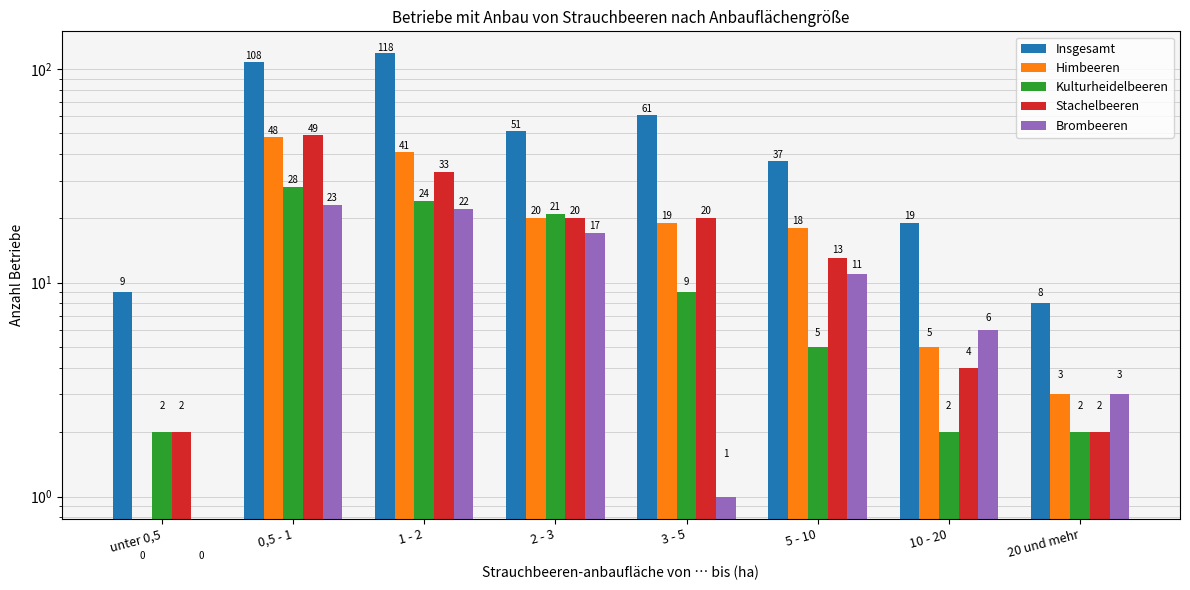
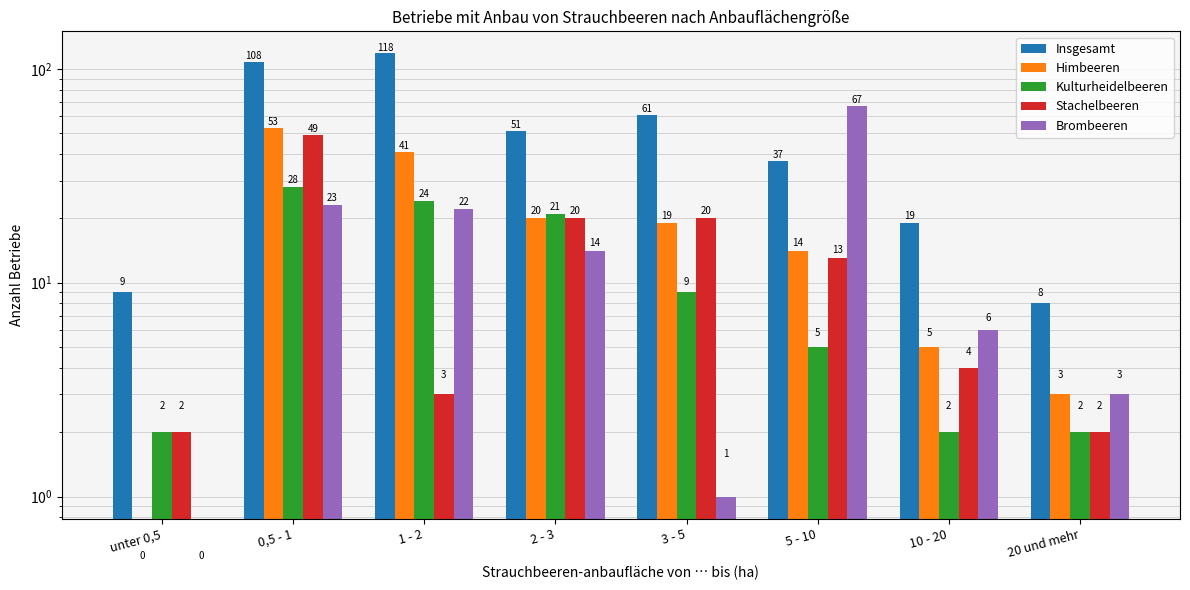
Himbeeren, 0,5 - 1: 48 -> 53
Stachelbeeren, 1 - 2: 33 -> 3
Brombeeren, 2 - 3: 17 -> 14
Himbeeren, 5 - 10: 18 -> 14
Brombeeren, 5 - 10: 11 -> 67
